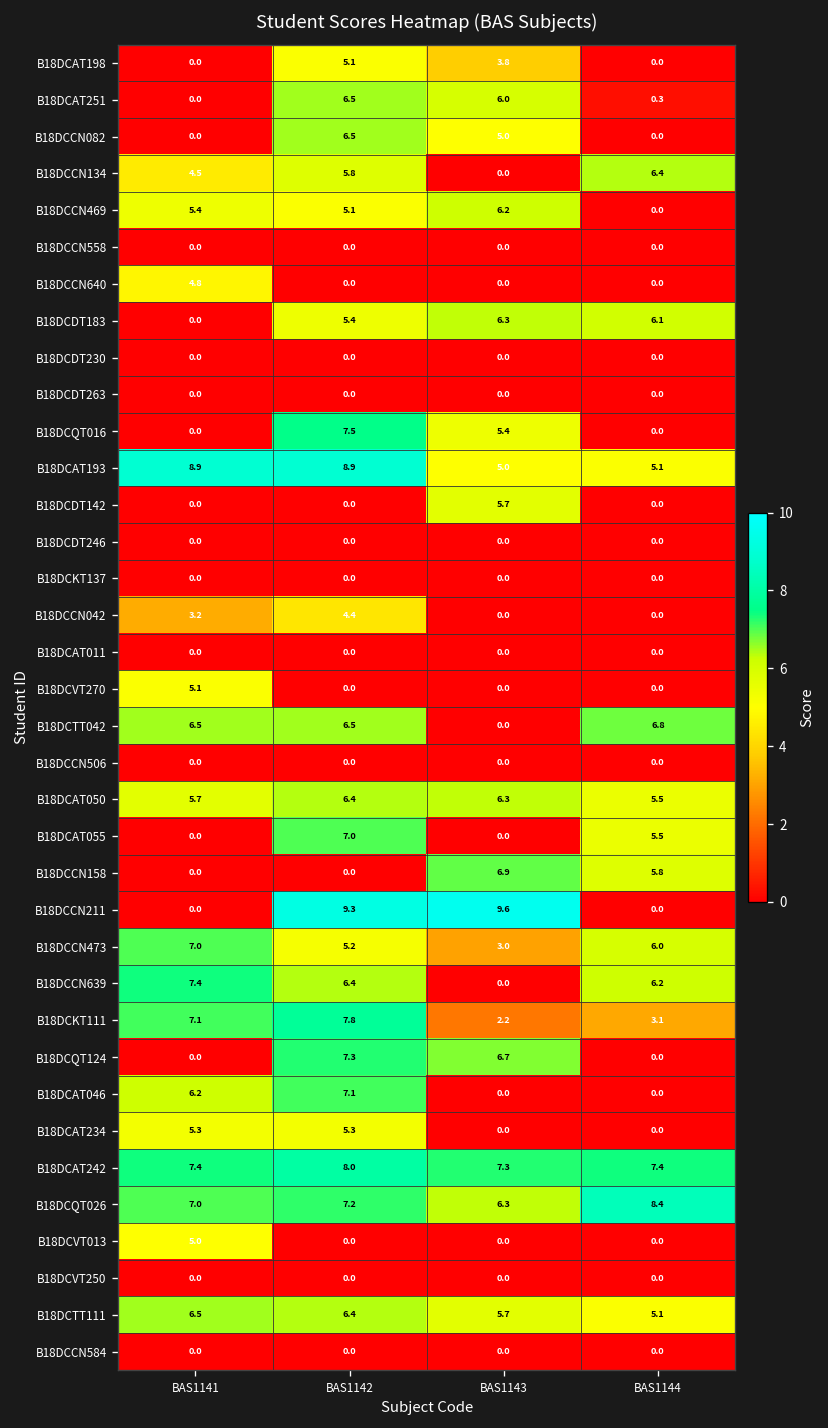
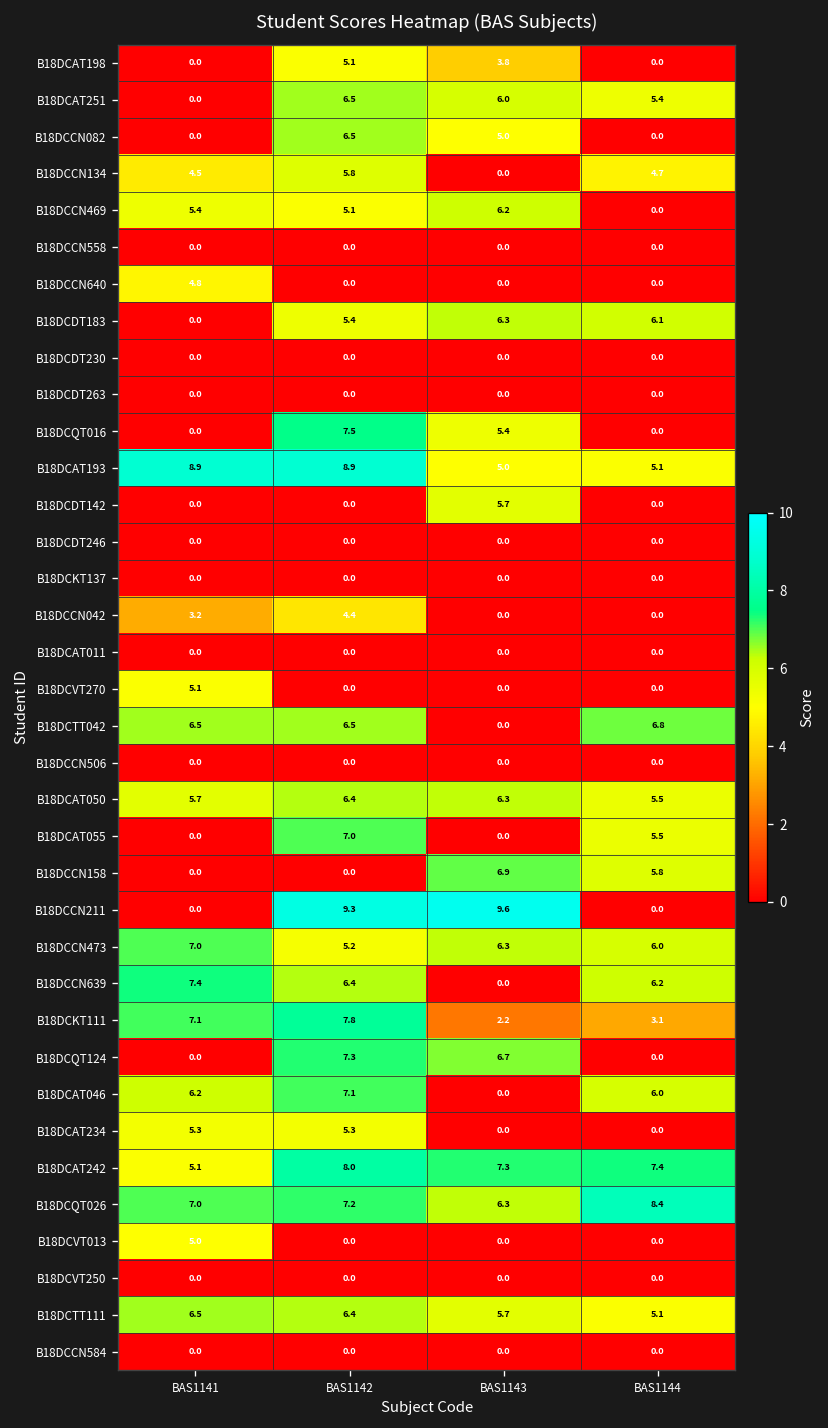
B18DCAT251, BAS1144: 0.3 -> 5.4
B18DCCN134, BAS1144: 6.4 -> 4.7
B18DCCN473, BAS1143: 3.0 -> 6.3
B18DCAT046, BAS1144: 0.0 -> 6.0
B18DCAT242, BAS1141: 7.4 -> 5.1
